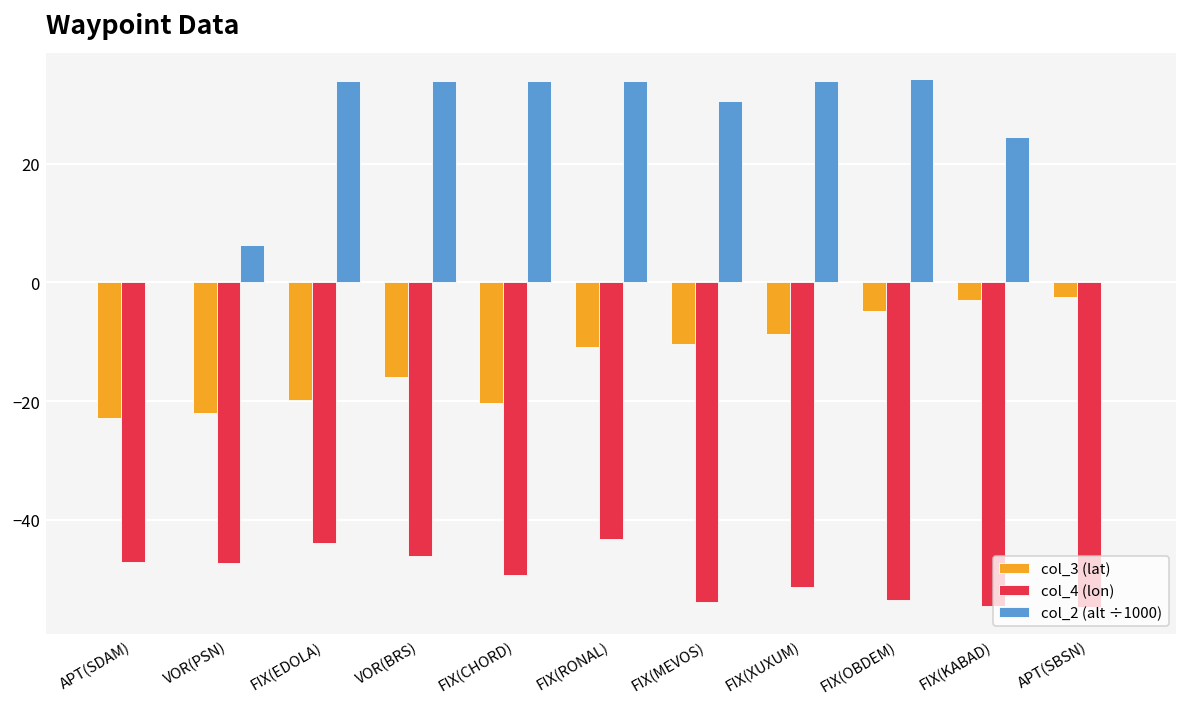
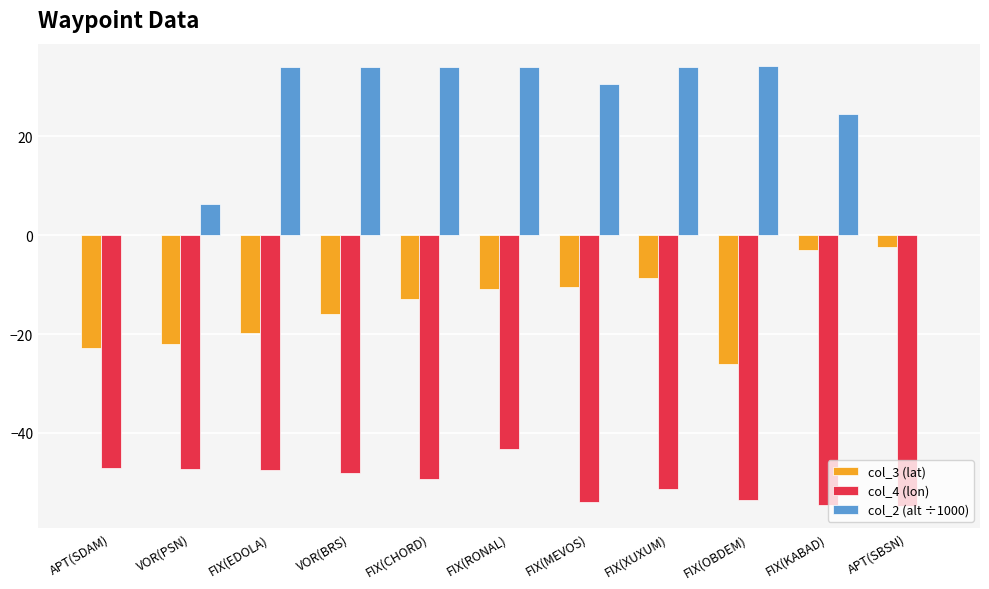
col_4 (lon), FIX(EDOLA): -44 -> -48
col_4 (lon), VOR(BRS): -46 -> -48
col_3 (lat), FIX(CHORD): -20 -> -13
col_3 (lat), FIX(OBDEM): -5 -> -26
